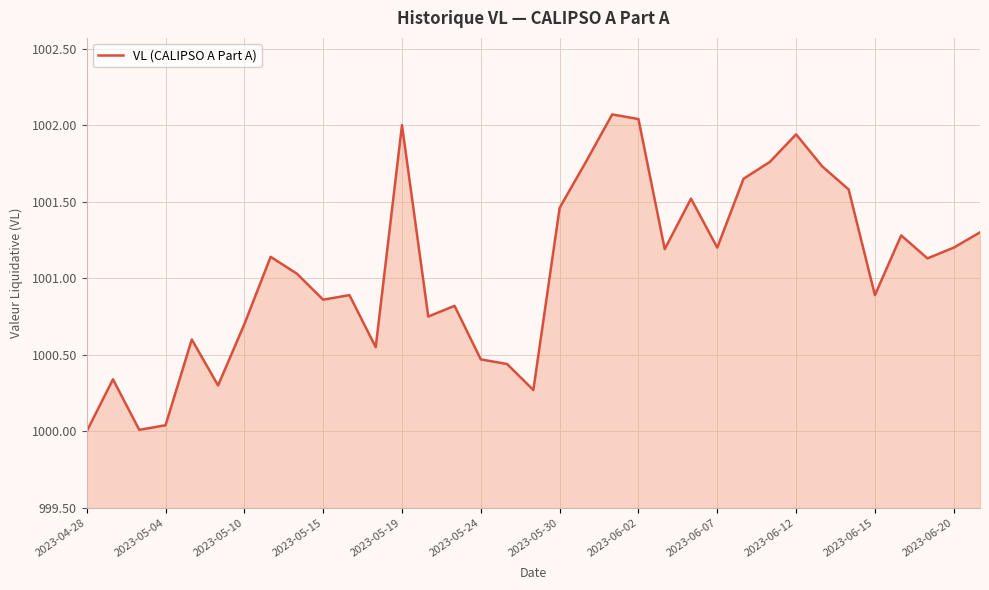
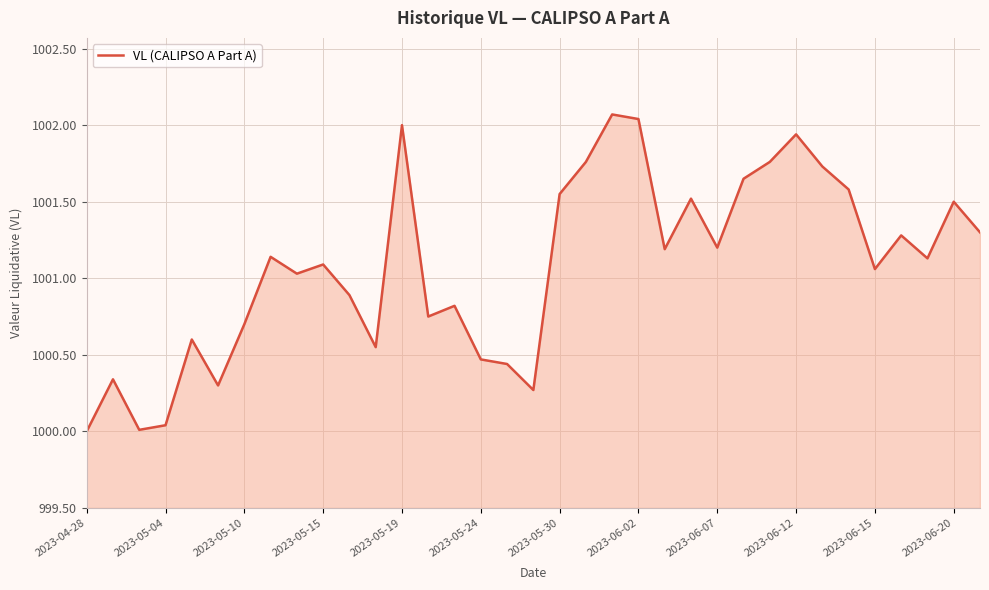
2023-05-15: 1000.86 -> 1001.09
2023-05-30: 1001.46 -> 1001.55
2023-06-15: 1000.89 -> 1001.06
2023-06-20: 1001.2 -> 1001.5
